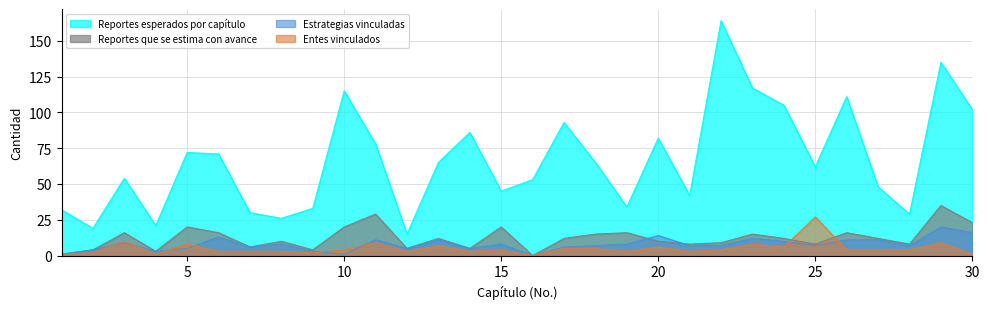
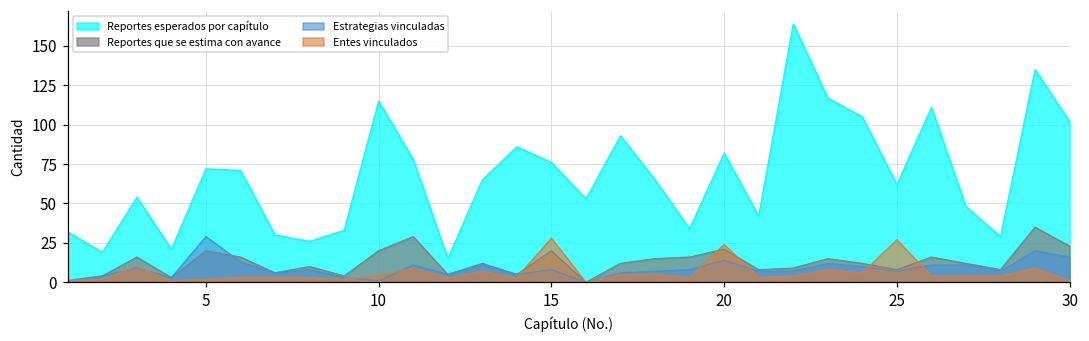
Estrategias vinculadas, 5: 5 -> 29
Entes vinculados, 5: 8 -> 2
Reportes esperados por capítulo, 15: 45 -> 76
Entes vinculados, 15: 4 -> 28
Reportes que se estima con avance, 20: 10 -> 21
Entes vinculados, 20: 6 -> 24
